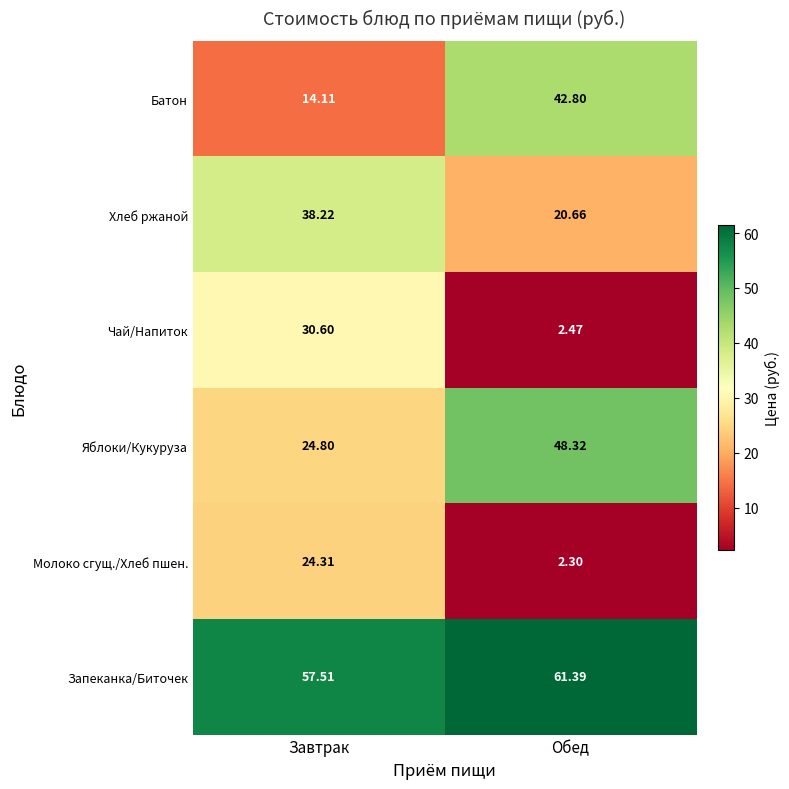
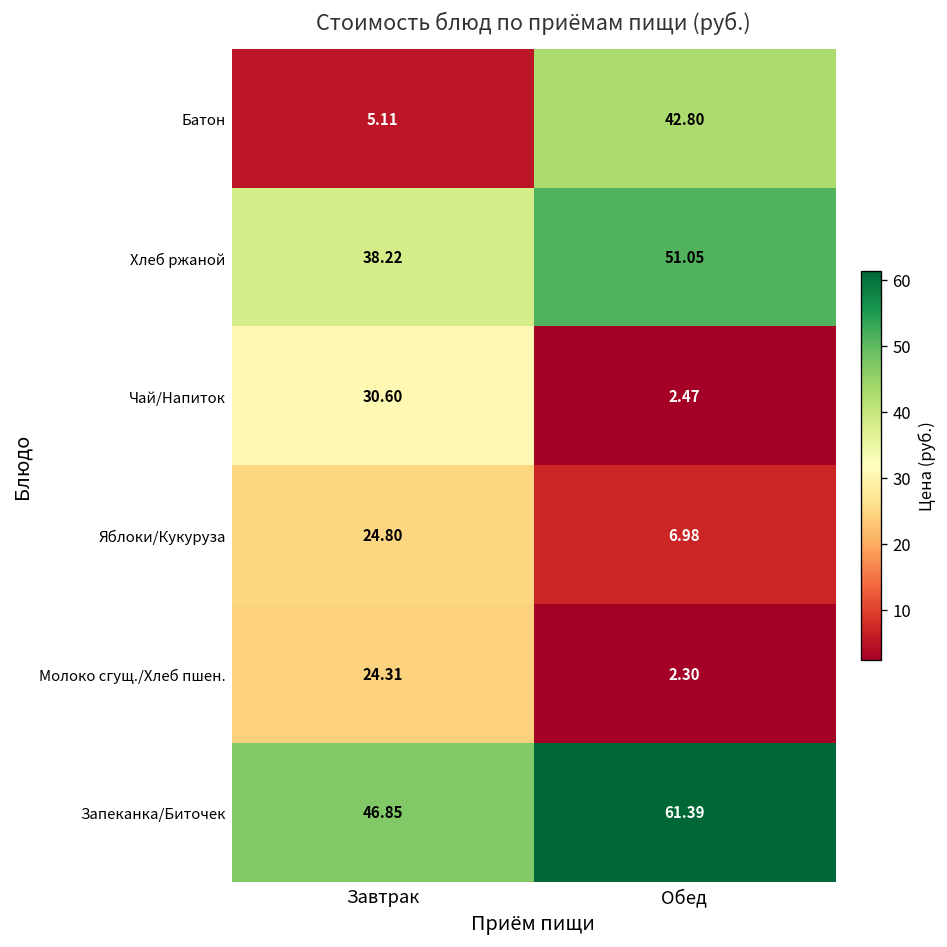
Батон, Завтрак: 14.11 -> 5.11
Хлеб ржаной, Обед: 20.66 -> 51.05
Яблоки/Кукуруза, Обед: 48.32 -> 6.98
Запеканка/Биточек, Завтрак: 57.51 -> 46.85
